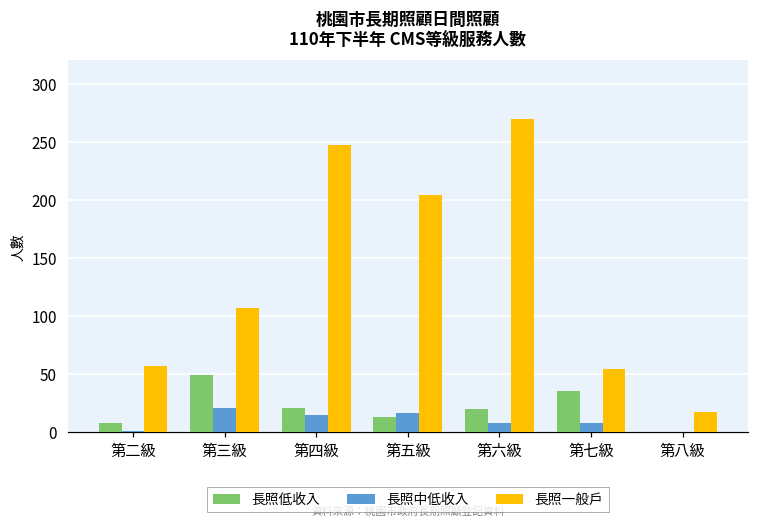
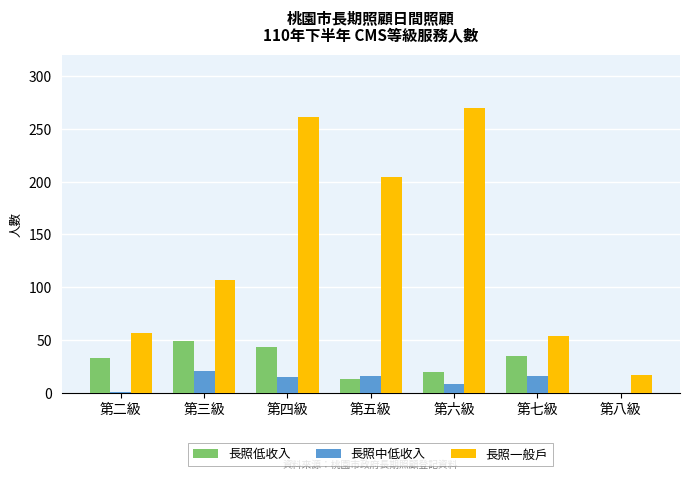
長照低收入, 第二級: 8 -> 33
長照低收入, 第四級: 21 -> 43
長照一般戶, 第四級: 247 -> 261
長照中低收入, 第七級: 8 -> 16
